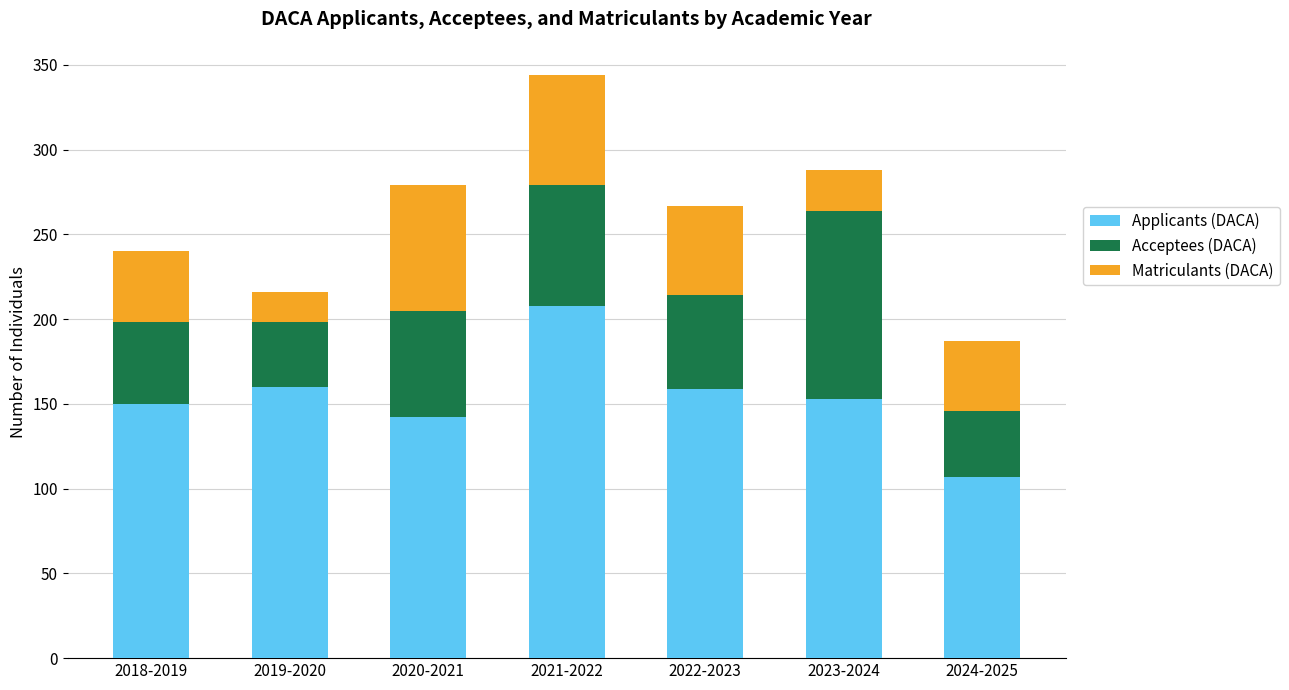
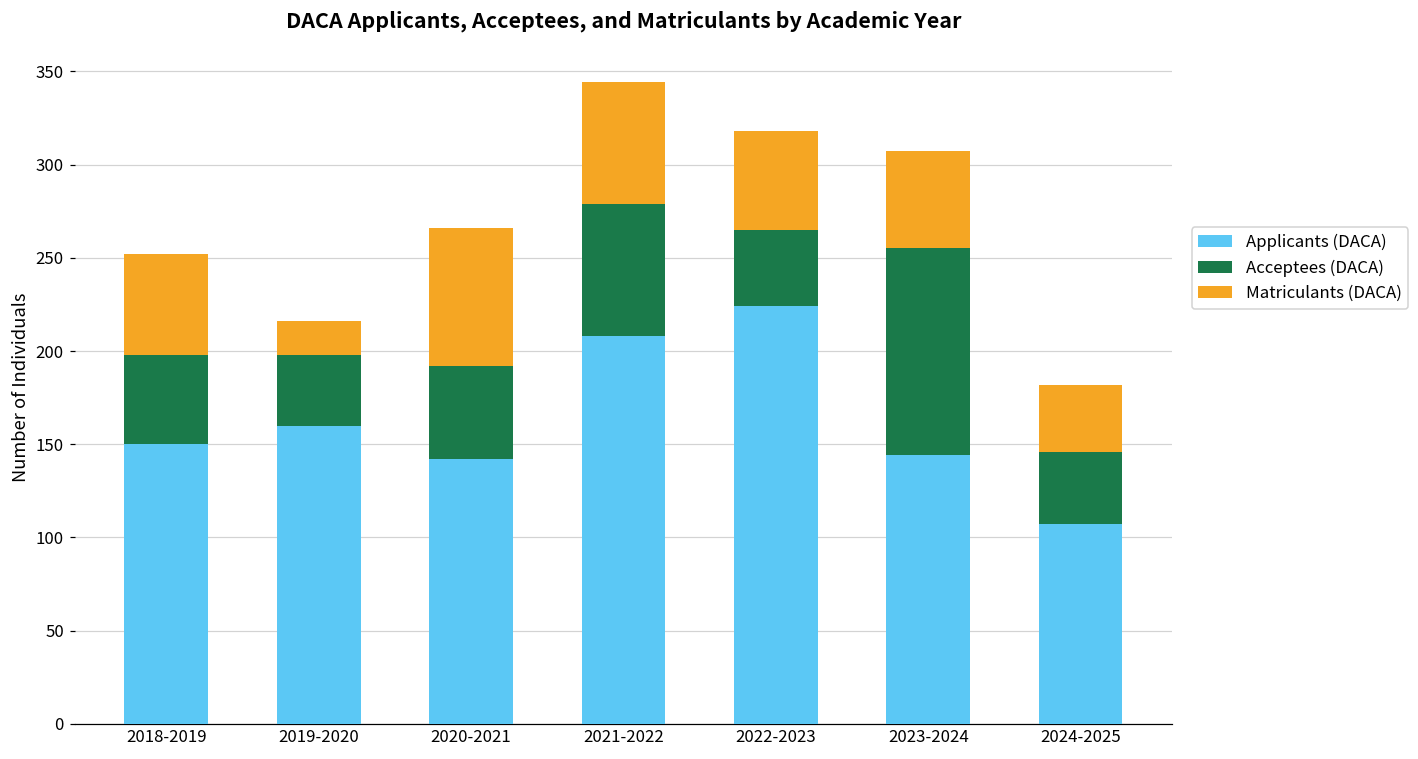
Matriculants (DACA), 2018-2019: 42 -> 54
Acceptees (DACA), 2020-2021: 63 -> 50
Applicants (DACA), 2022-2023: 159 -> 224
Acceptees (DACA), 2022-2023: 55 -> 41
Applicants (DACA), 2023-2024: 153 -> 144
Matriculants (DACA), 2023-2024: 24 -> 52
Matriculants (DACA), 2024-2025: 41 -> 36
